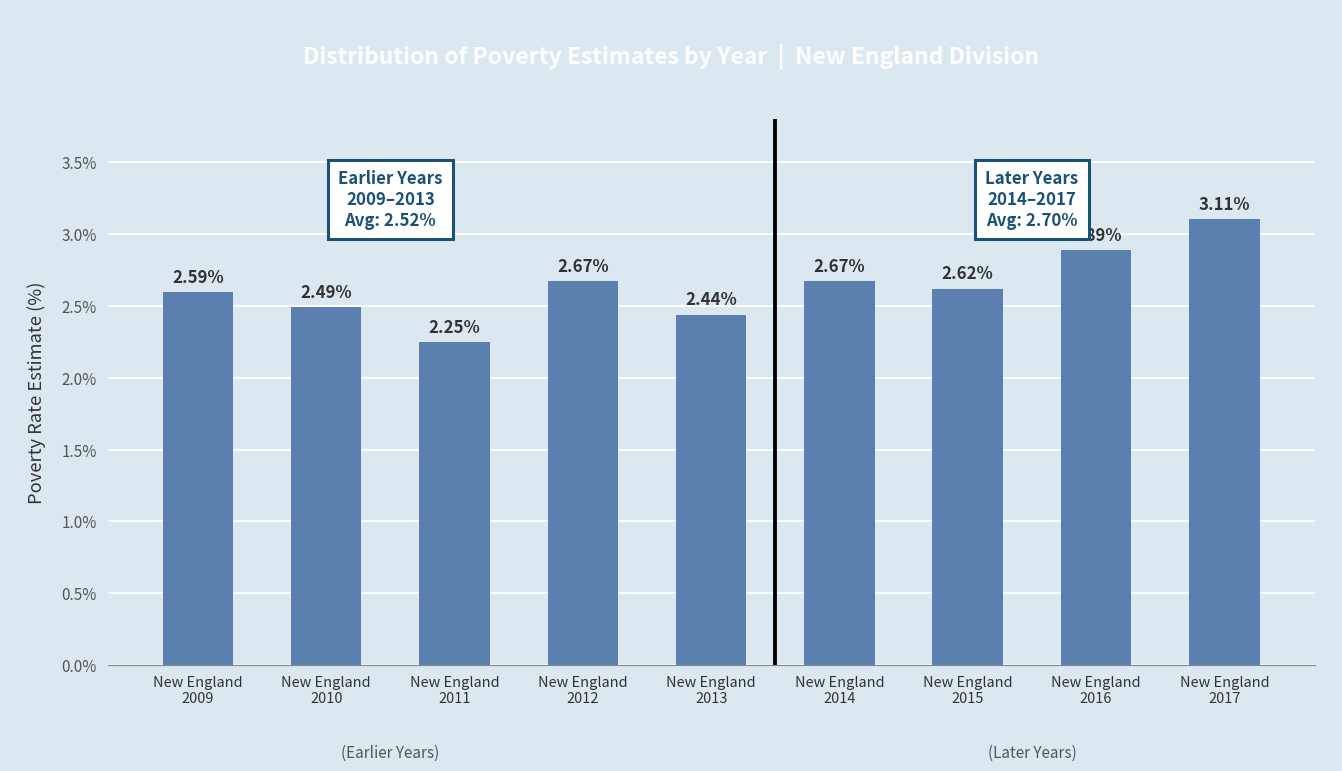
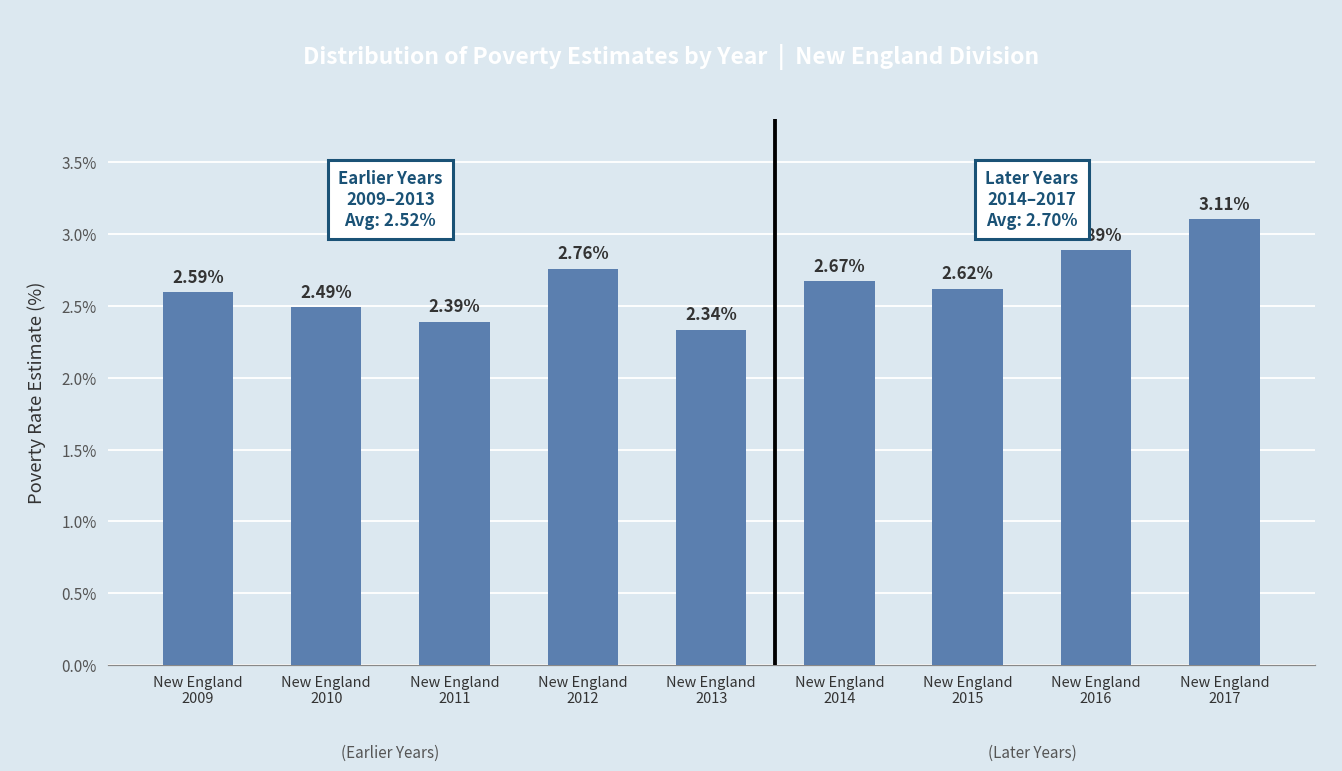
New England 2011: 2.25% -> 2.39%
New England 2012: 2.67% -> 2.76%
New England 2013: 2.44% -> 2.34%
